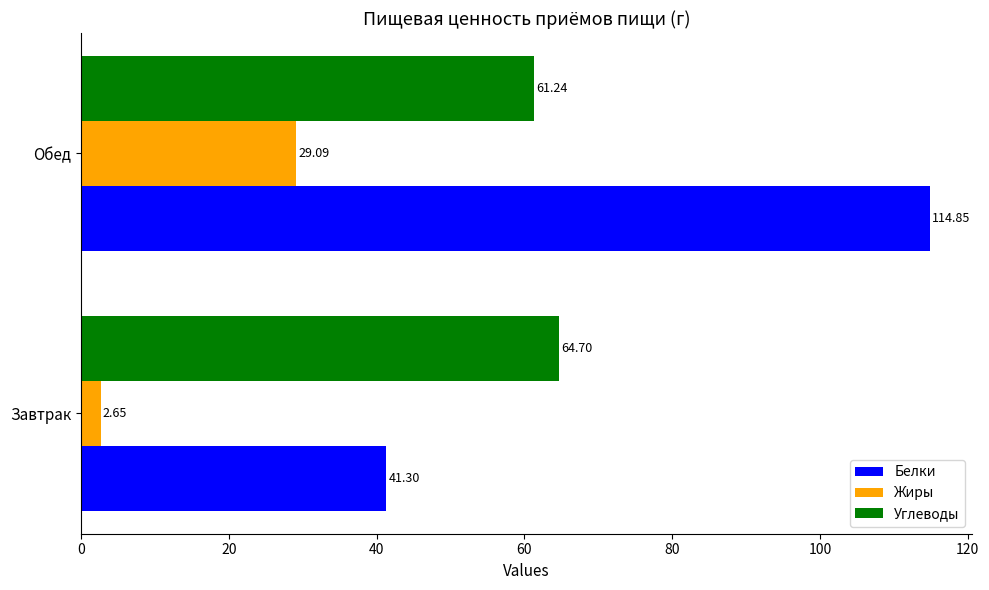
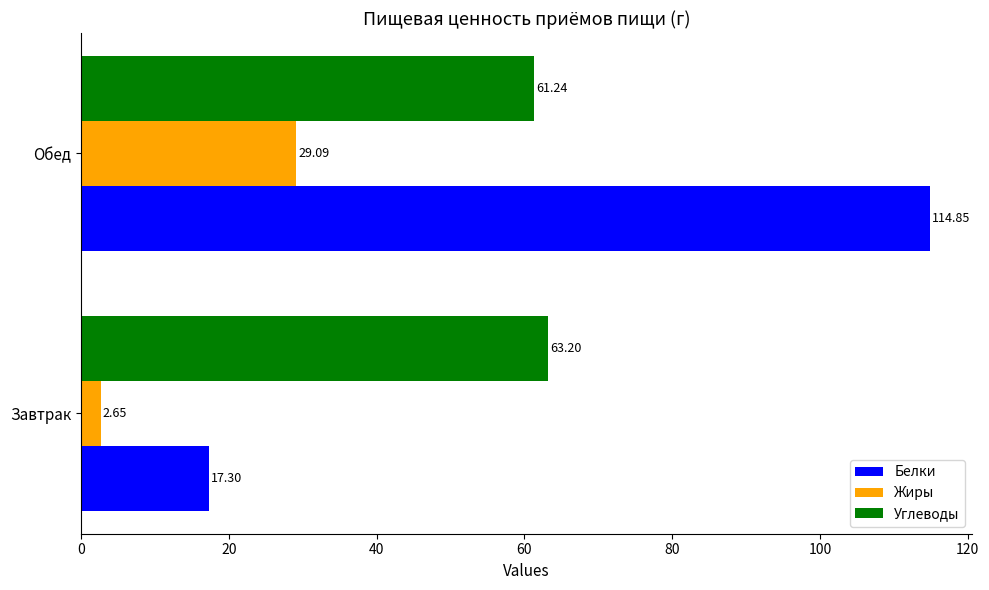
Углеводы, Завтрак: 64.70 -> 63.20
Белки, Завтрак: 41.30 -> 17.30
